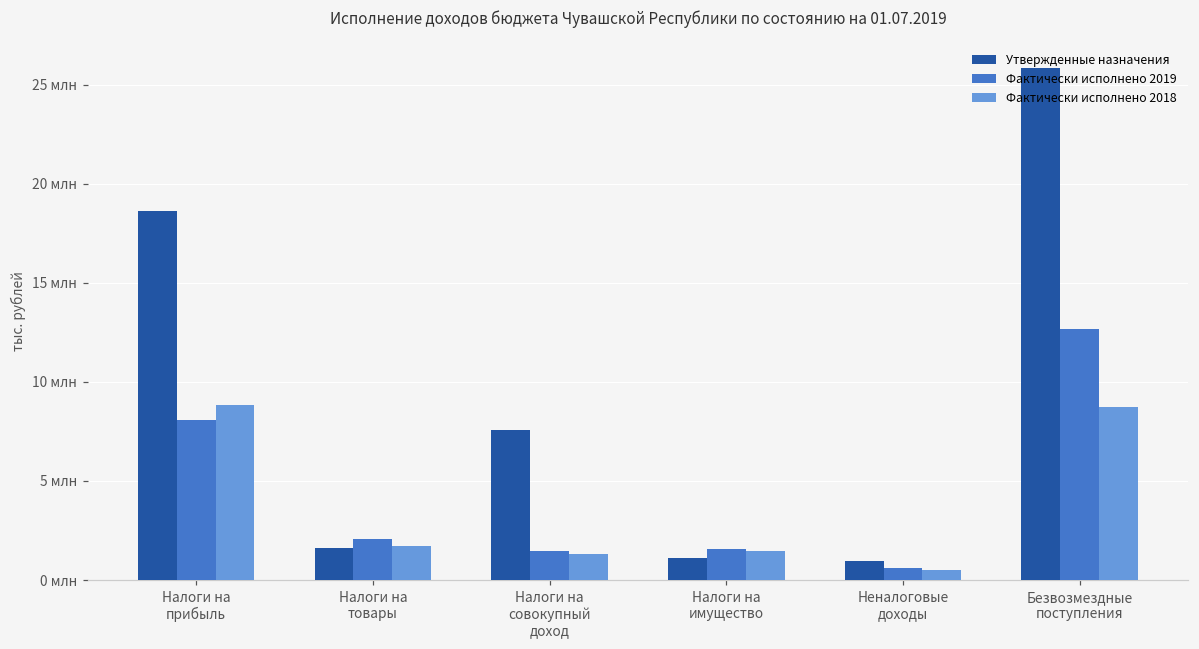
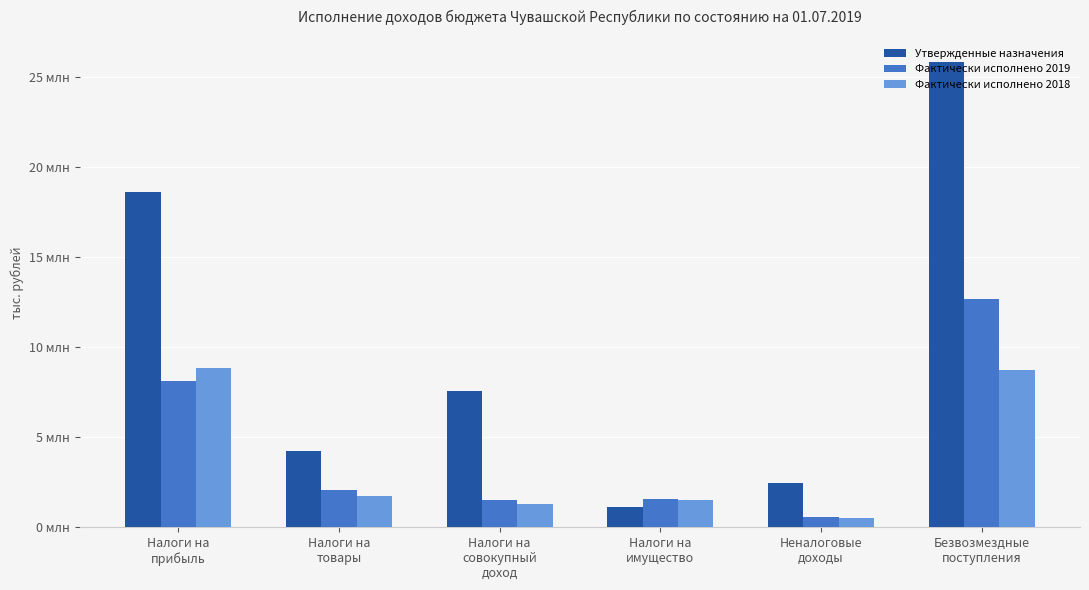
Утвержденные назначения, Налоги на товары: 1.6 млн -> 4.3 млн
Утвержденные назначения, Неналоговые доходы: 0.9 млн -> 2.5 млн
